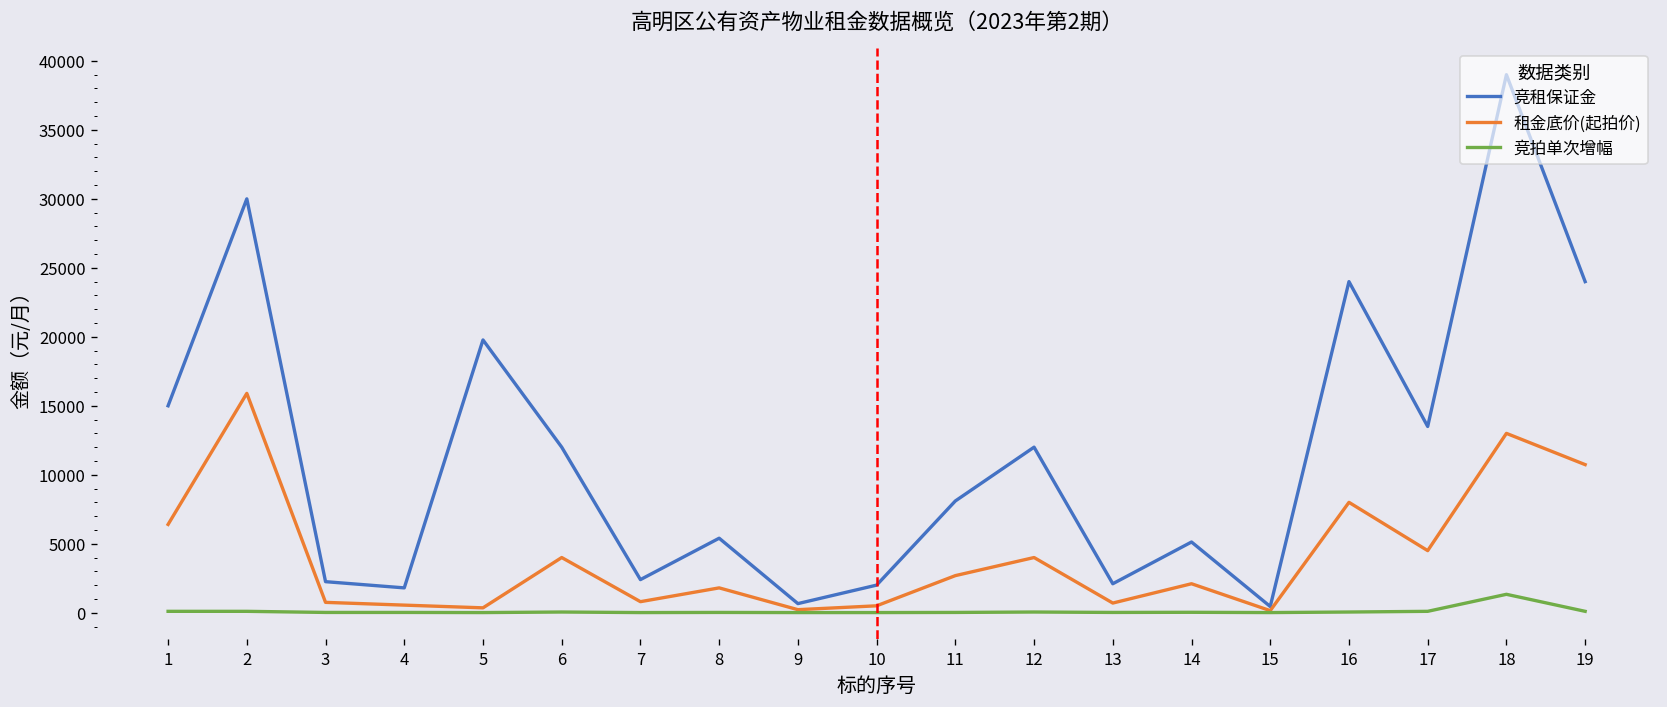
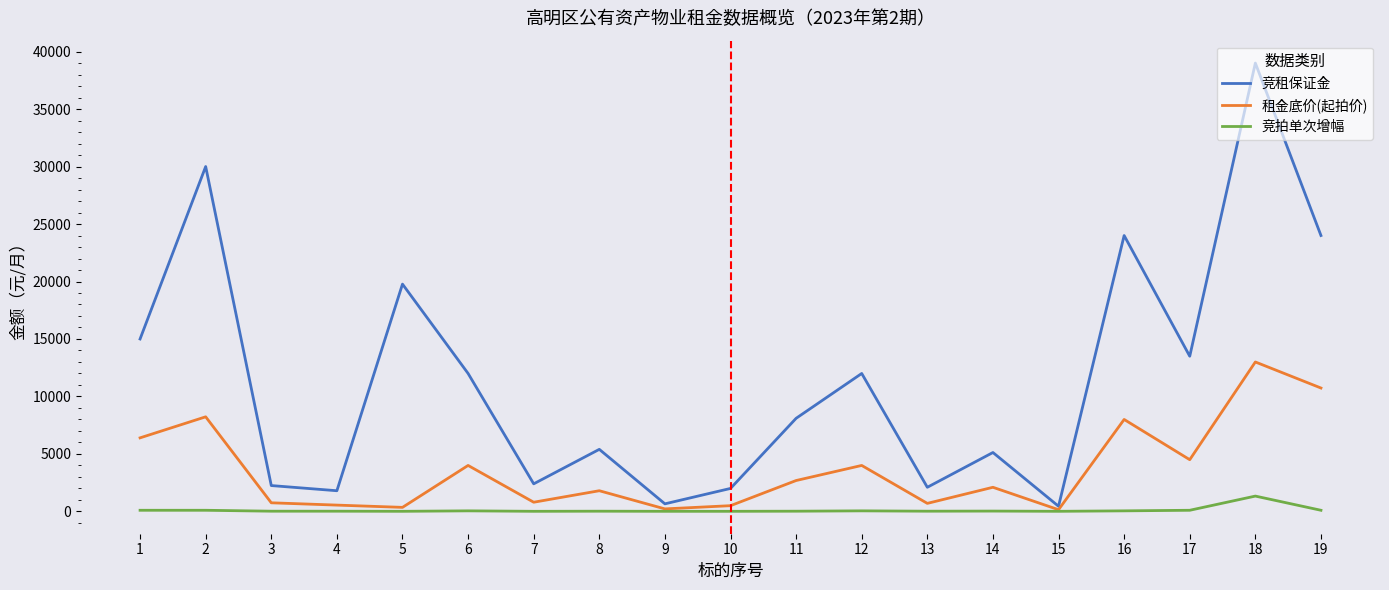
租金底价(起拍价), 2: 15900 -> 8200
